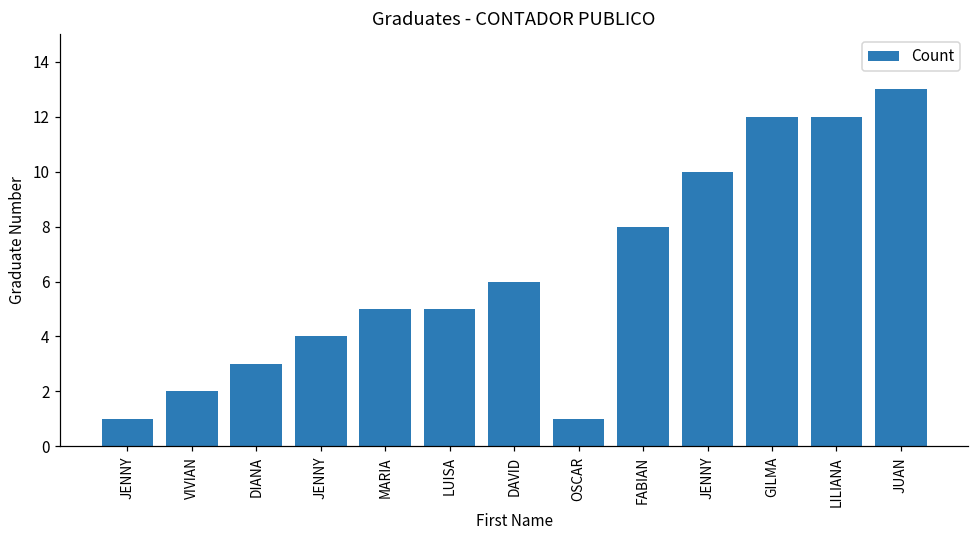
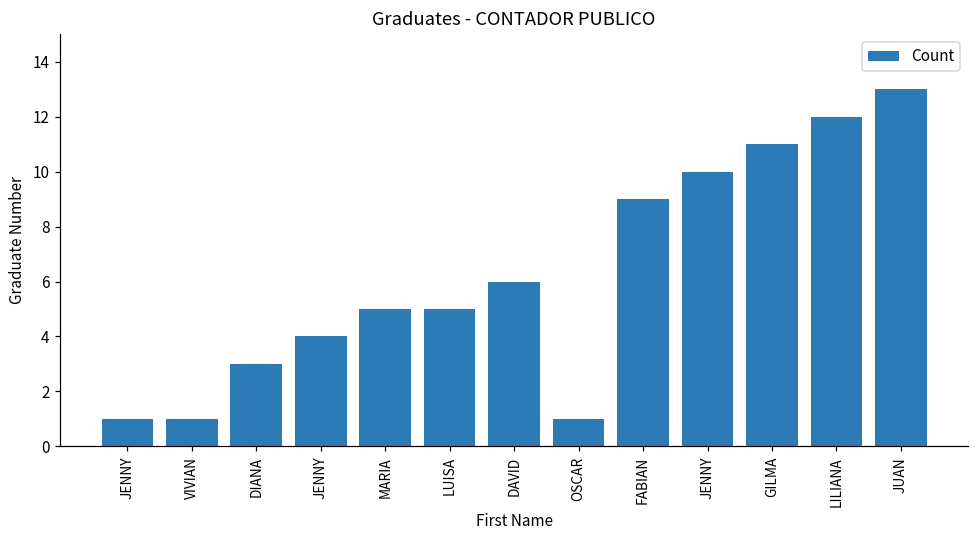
VIVIAN: 2 -> 1
FABIAN: 8 -> 9
GILMA: 12 -> 11
